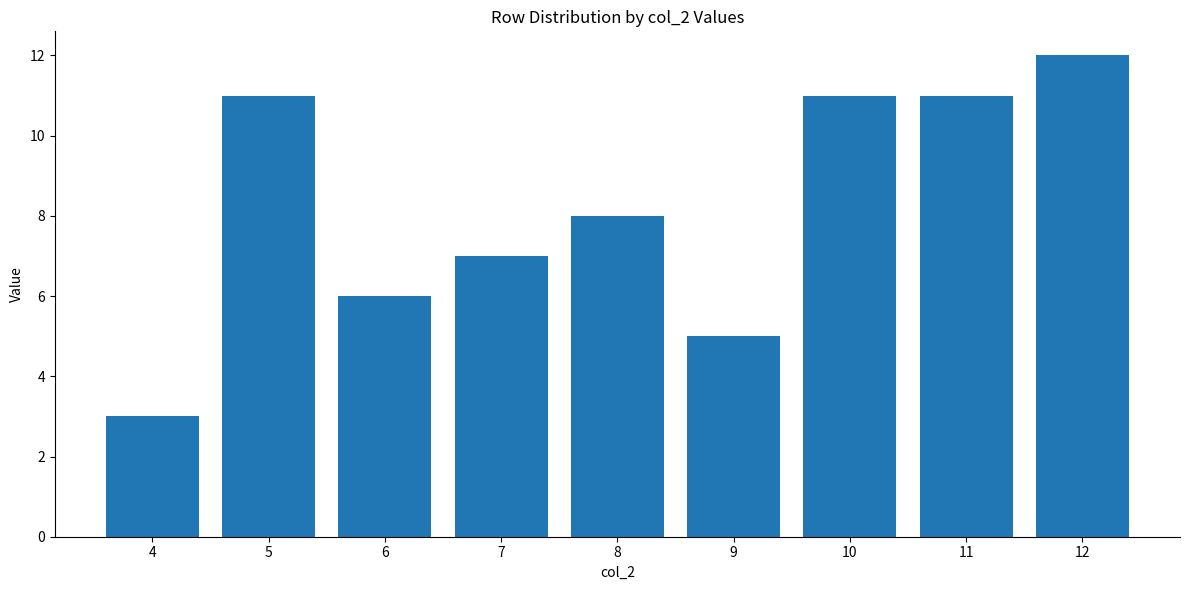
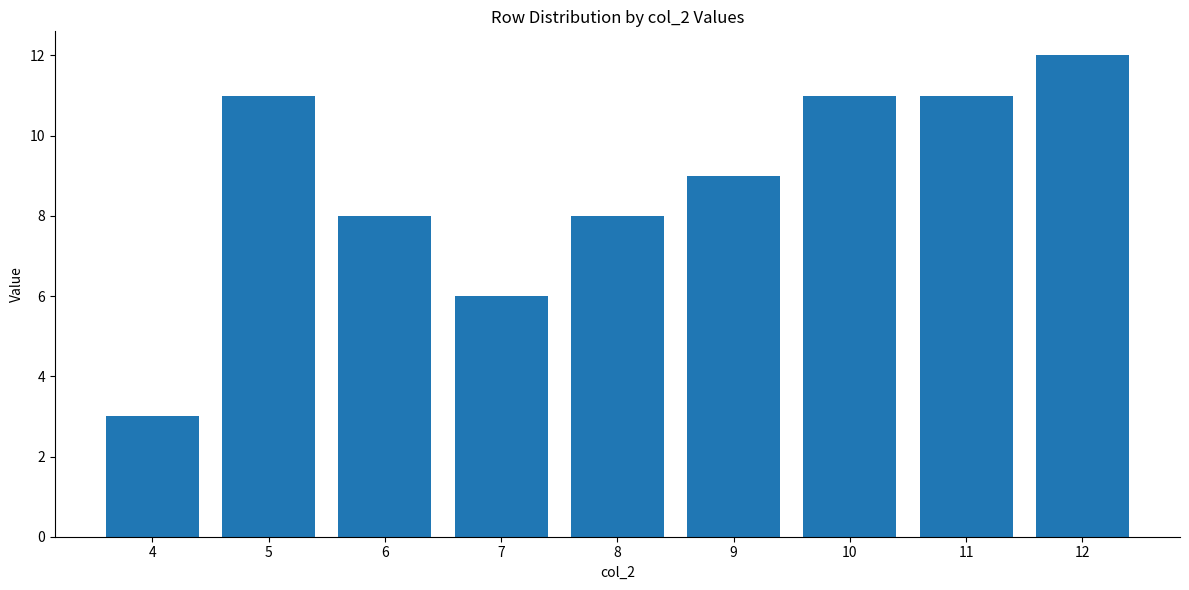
6: 6 -> 8
7: 7 -> 6
9: 5 -> 9
